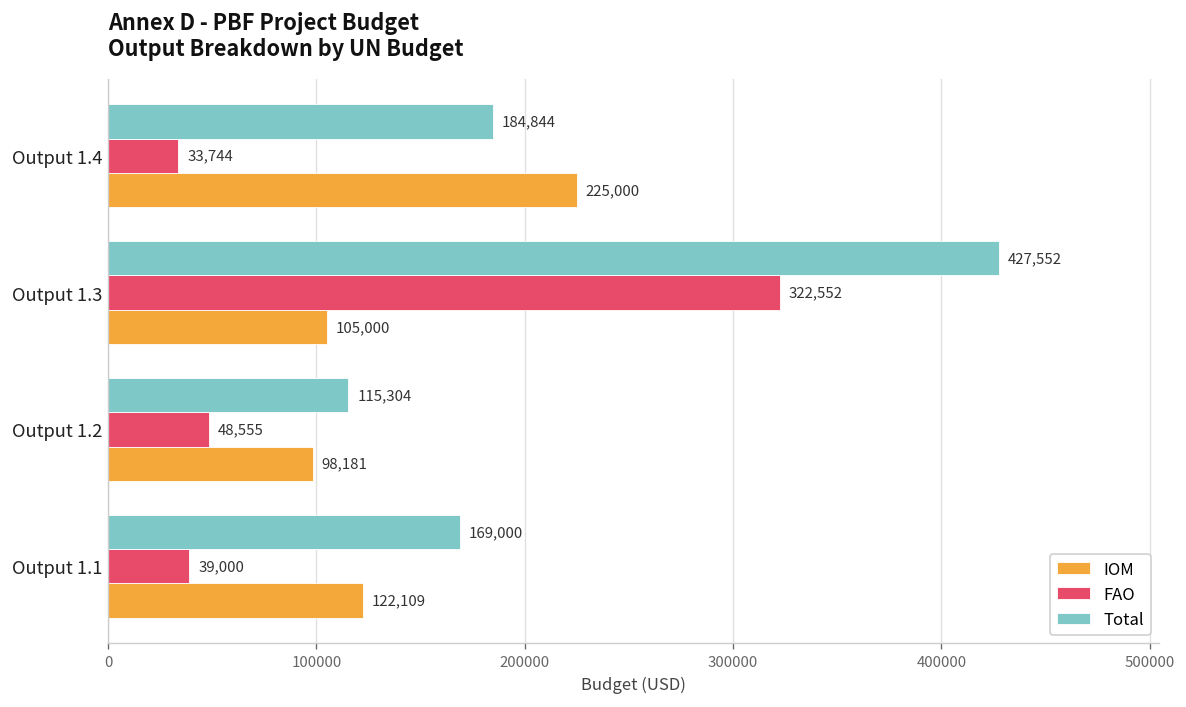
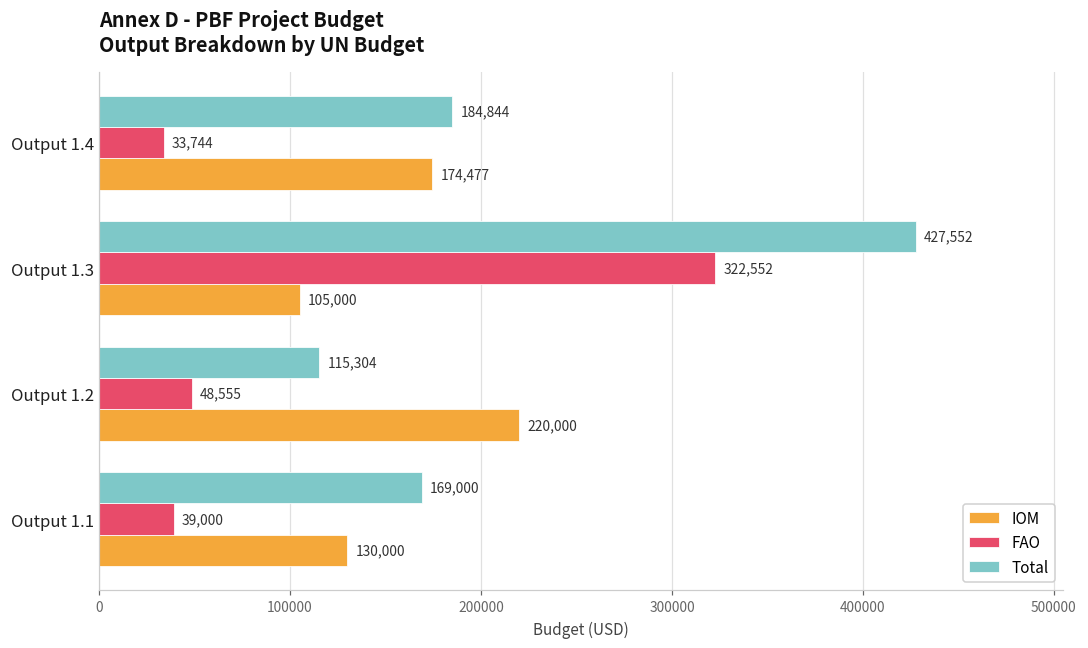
IOM, Output 1.4: 225,000 -> 174,477
IOM, Output 1.2: 98,181 -> 220,000
IOM, Output 1.1: 122,109 -> 130,000
